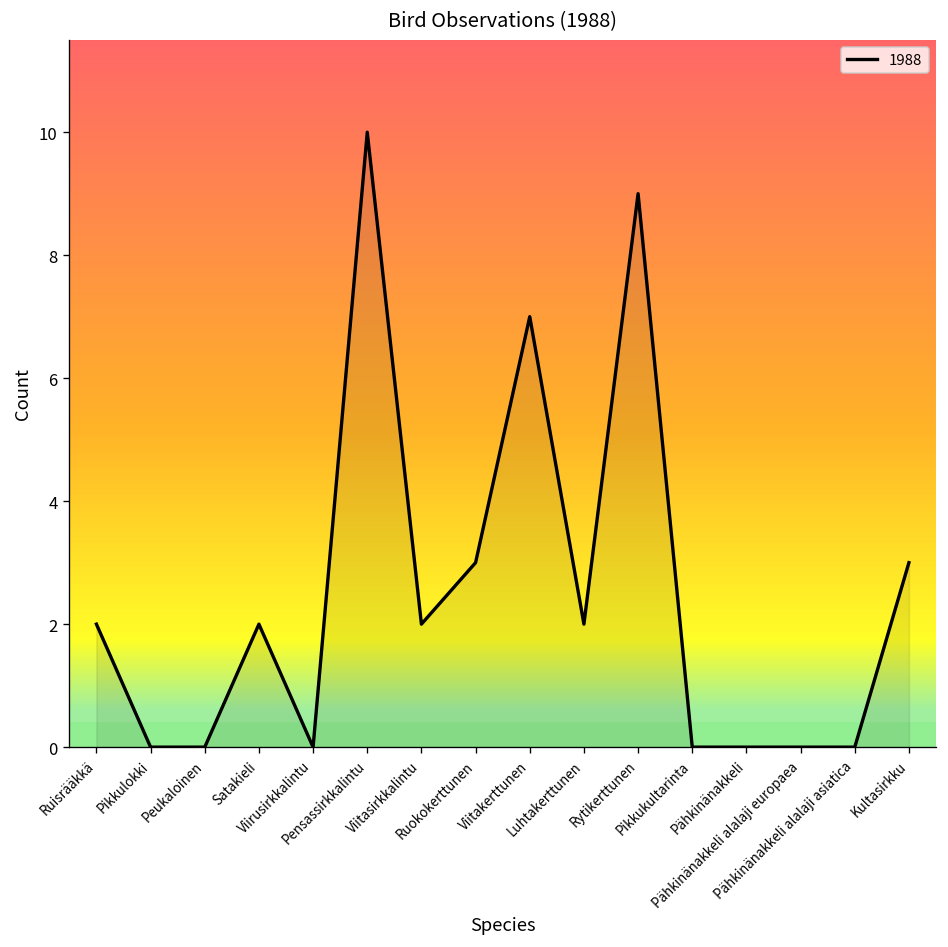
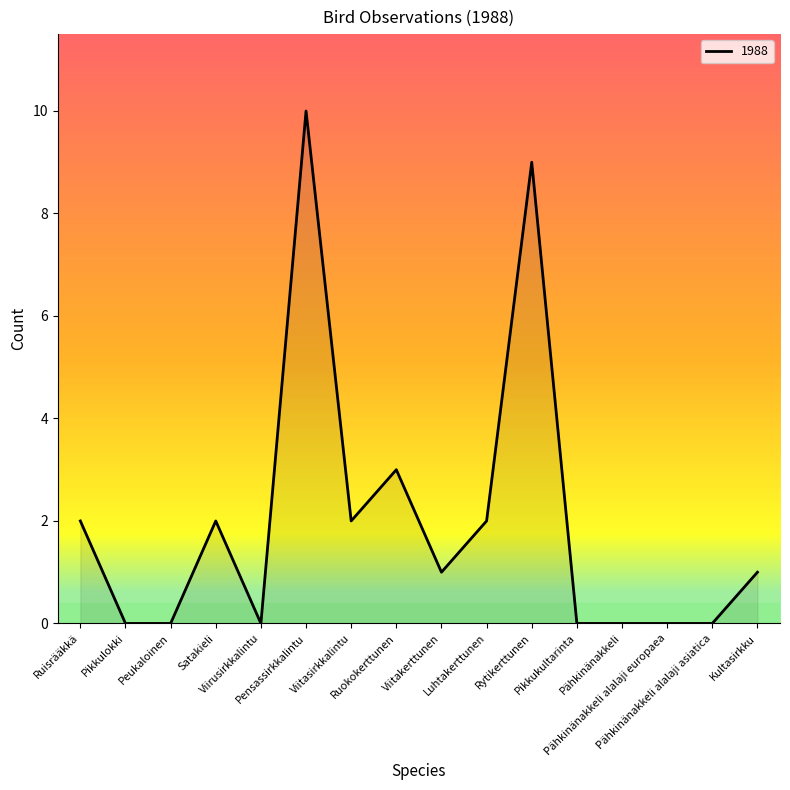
Viitakerttunen: 7 -> 1
Kultasirkku: 3 -> 1
